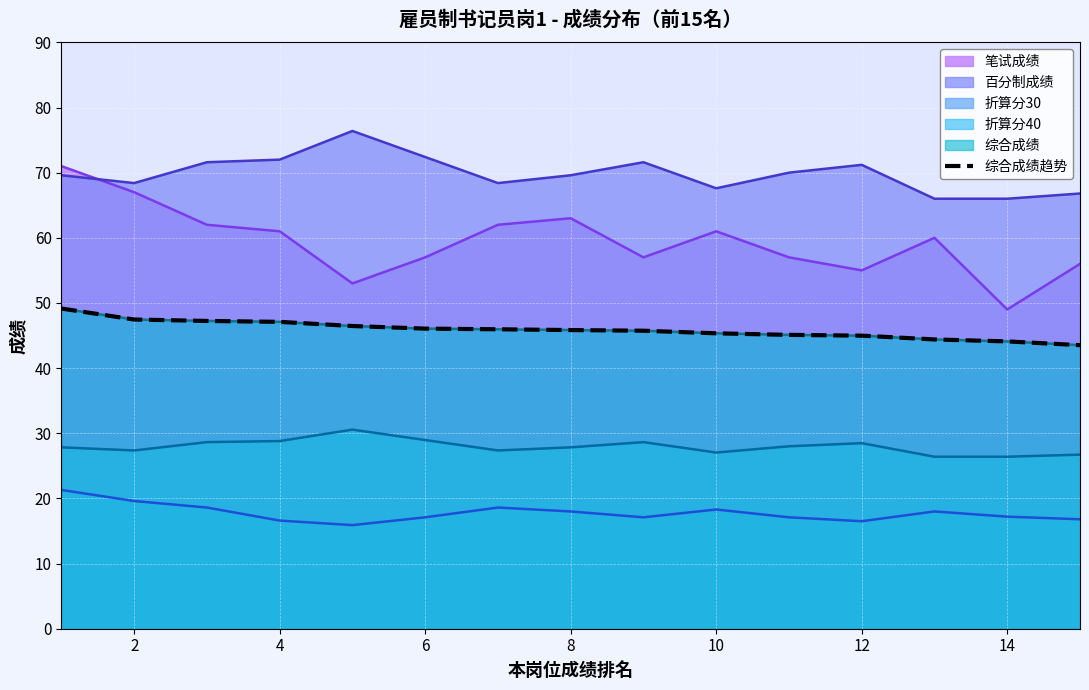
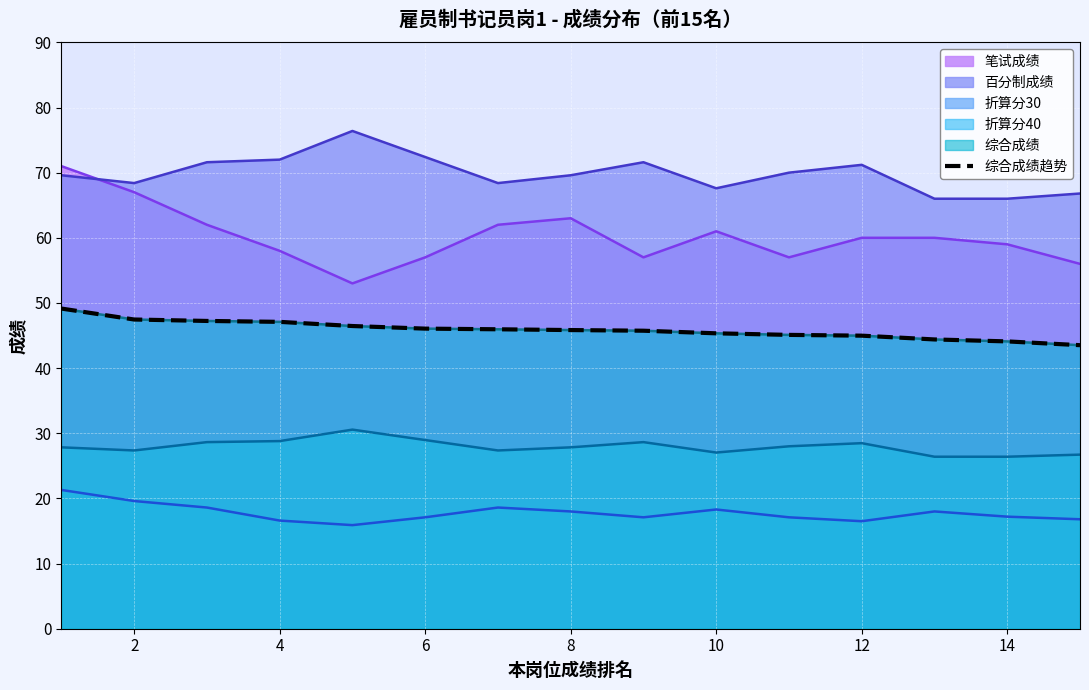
笔试成绩, 4: 61 -> 58
笔试成绩, 12: 55 -> 60
笔试成绩, 14: 49 -> 59
